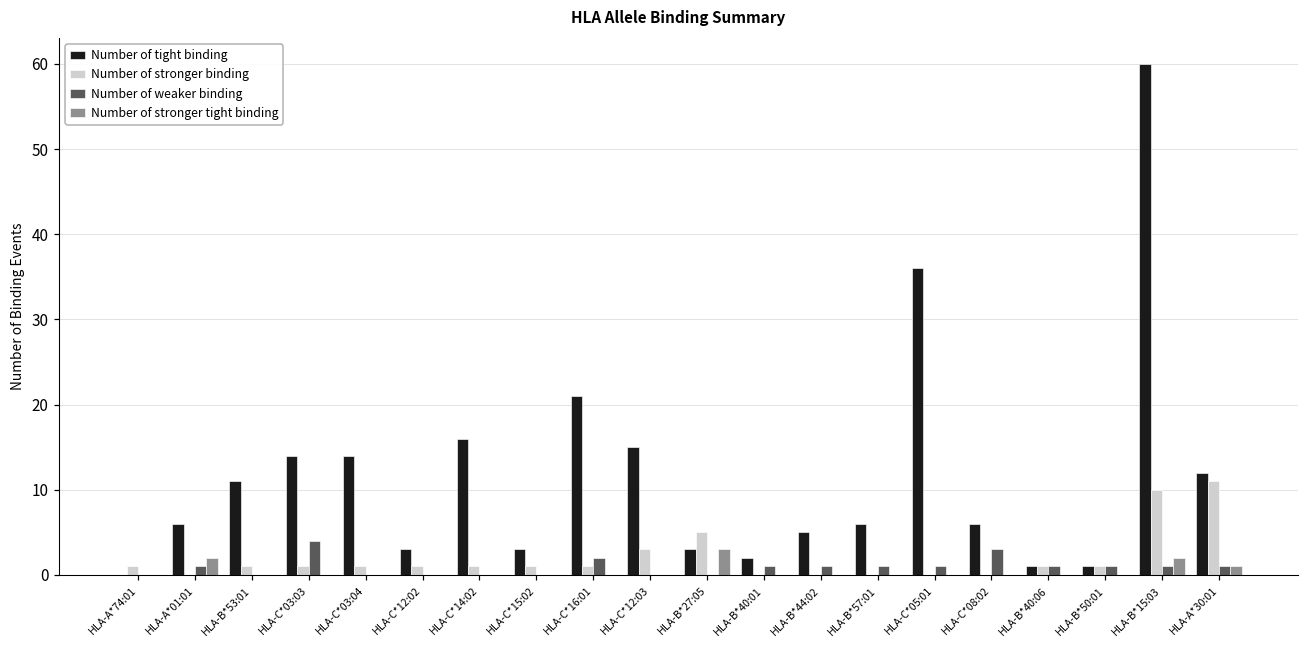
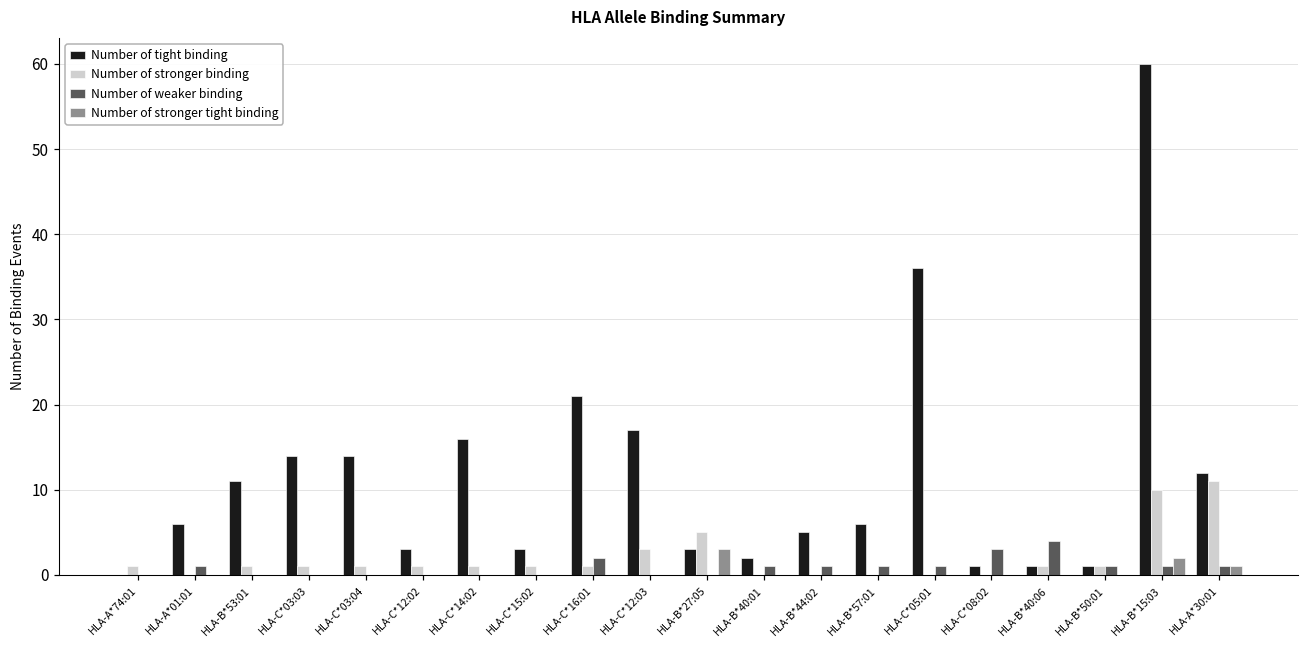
Number of stronger tight binding, HLA-A*01:01: 2 -> 0
Number of weaker binding, HLA-C*03:03: 4 -> 0
Number of tight binding, HLA-C*12:03: 15 -> 17
Number of tight binding, HLA-C*08:02: 6 -> 1
Number of weaker binding, HLA-B*40:06: 1 -> 4
